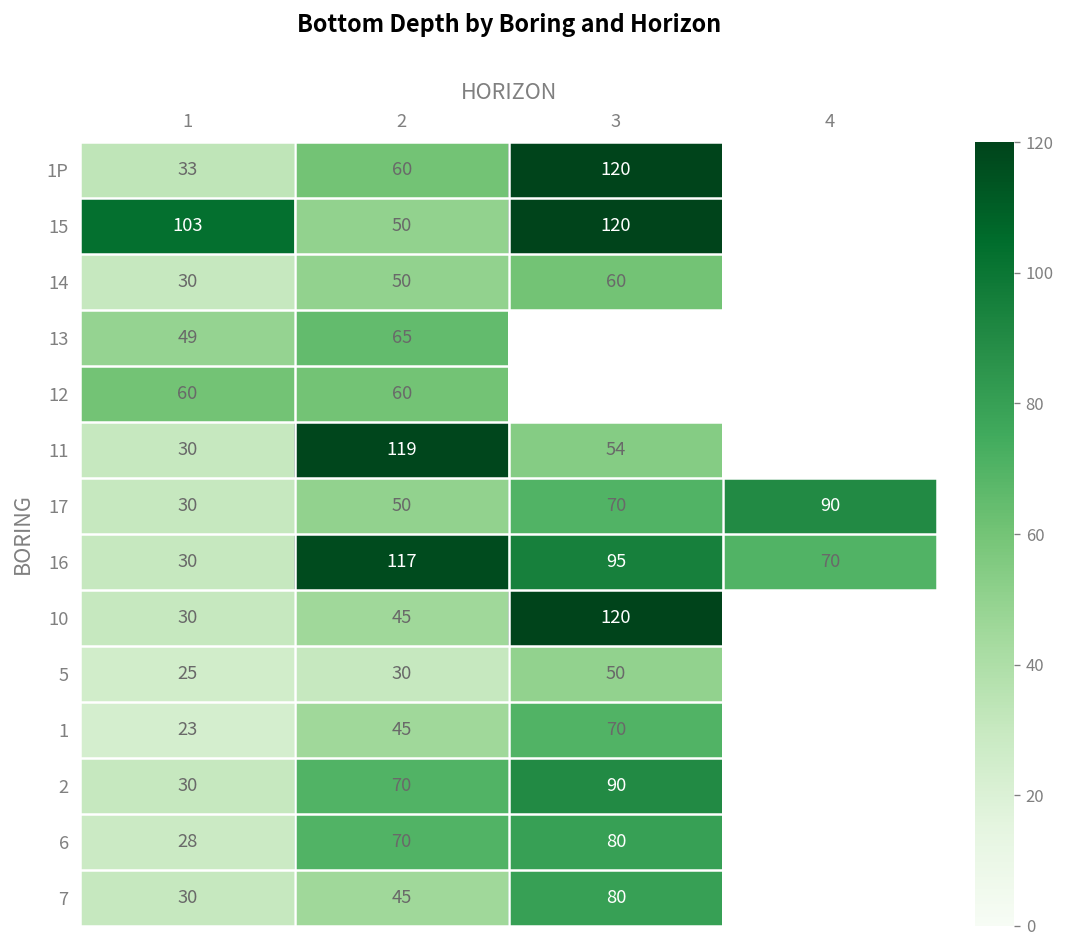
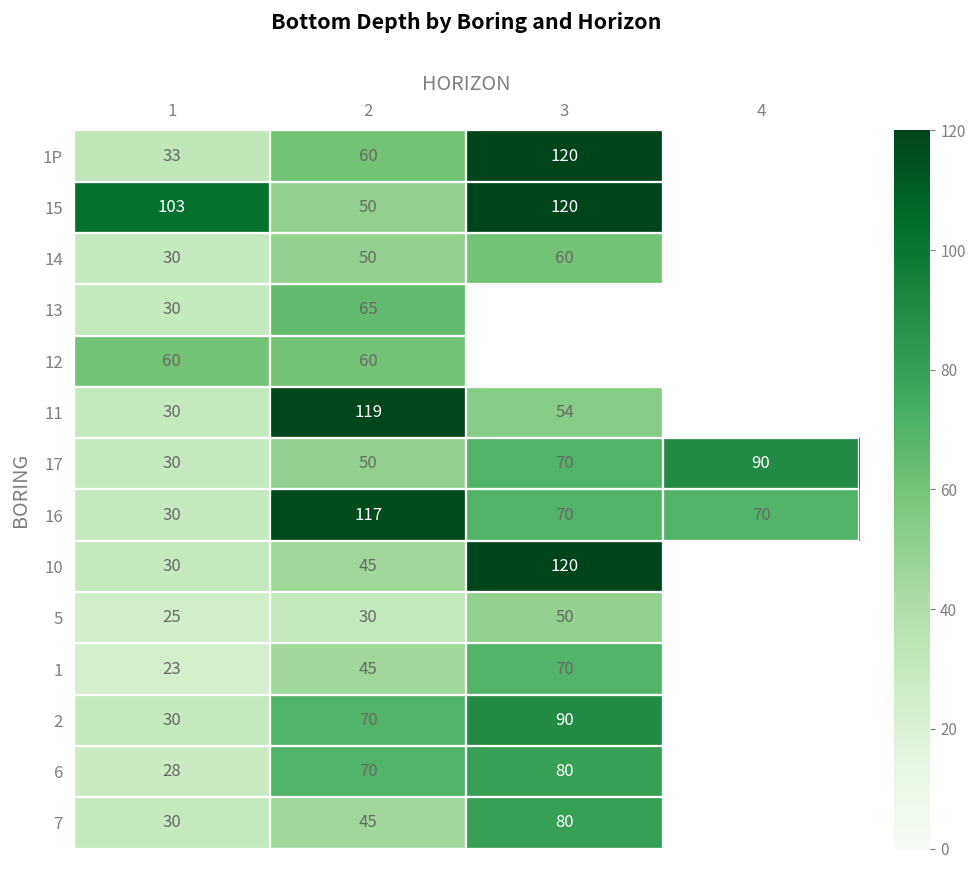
13, 1: 49 -> 30
16, 3: 95 -> 70
